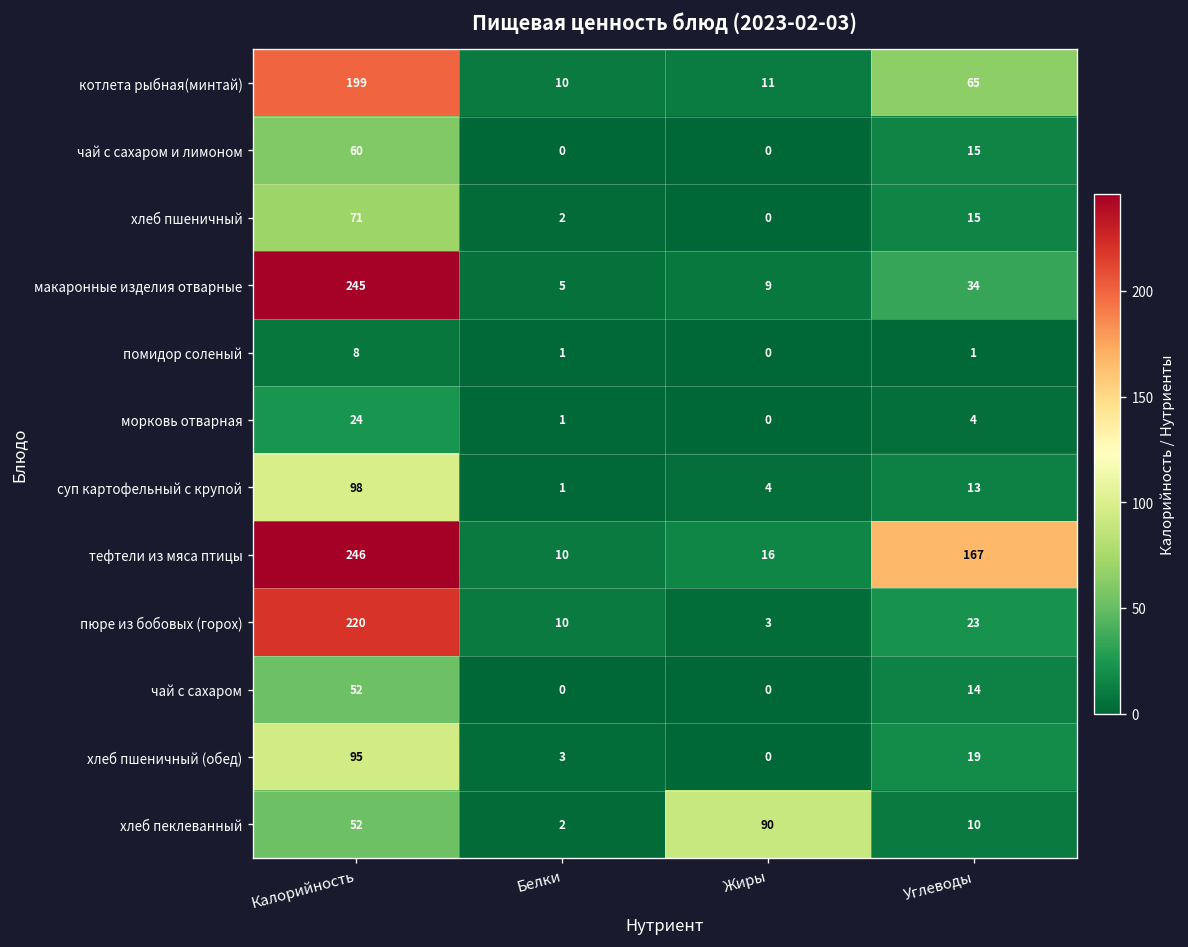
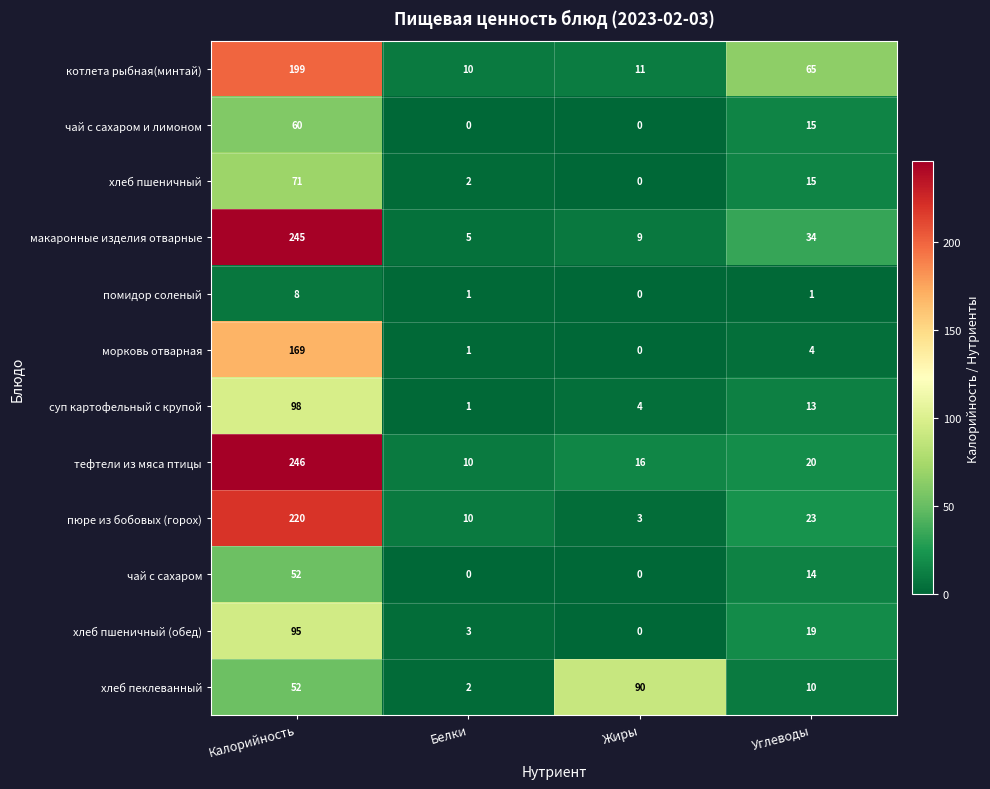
морковь отварная, Калорийность: 24 -> 169
тефтели из мяса птицы, Углеводы: 167 -> 20
